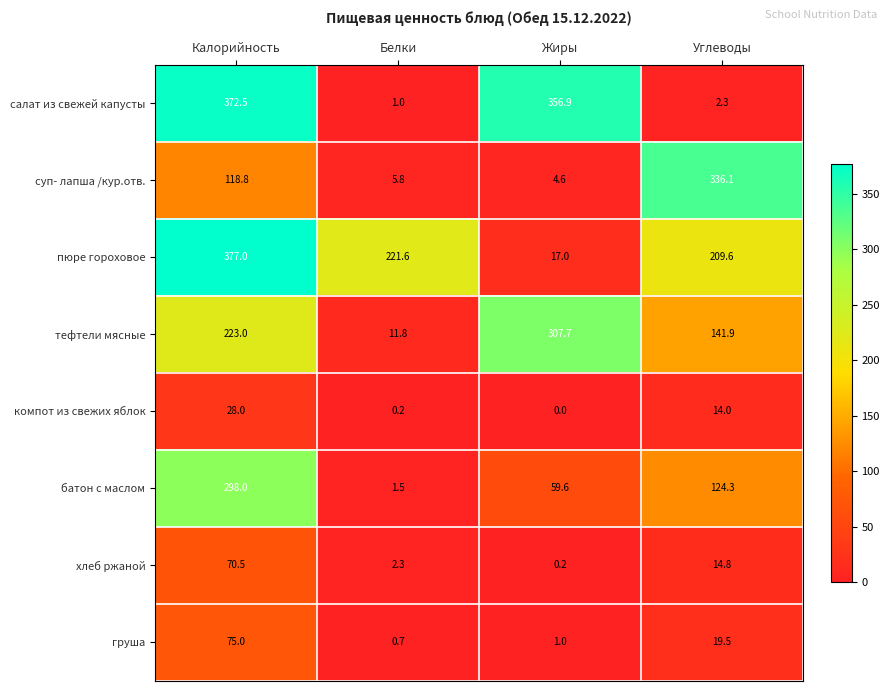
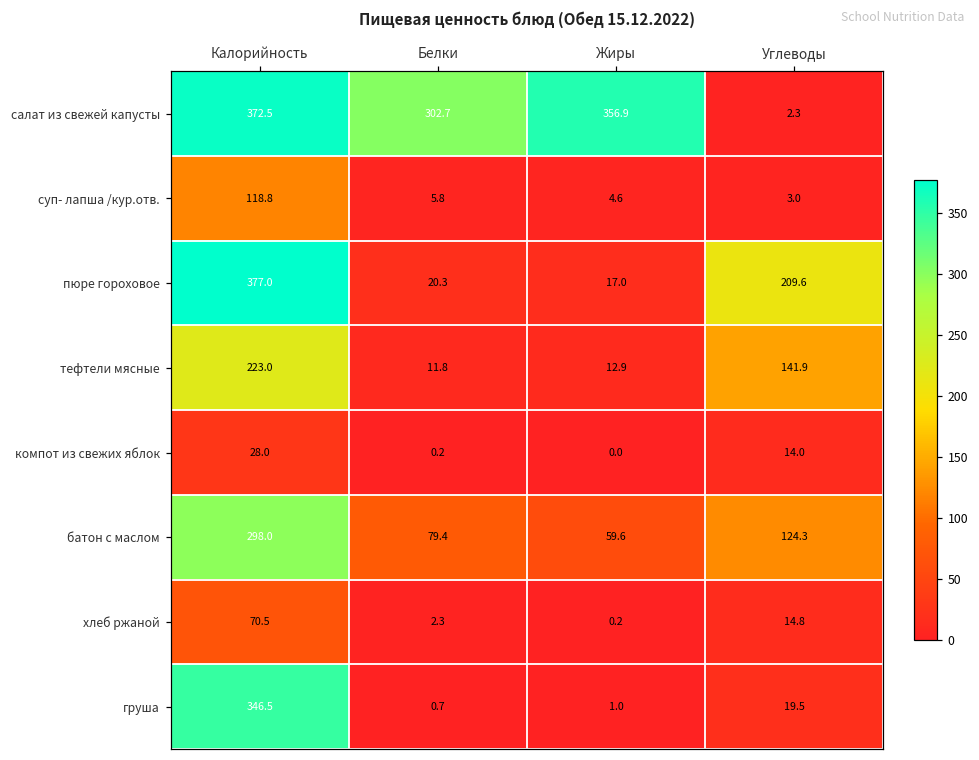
салат из свежей капусты, Белки: 1.0 -> 302.7
суп- лапша /кур.отв., Углеводы: 336.1 -> 3.0
пюре гороховое, Белки: 221.6 -> 20.3
тефтели мясные, Жиры: 307.7 -> 12.9
батон с маслом, Белки: 1.5 -> 79.4
груша, Калорийность: 75.0 -> 346.5
